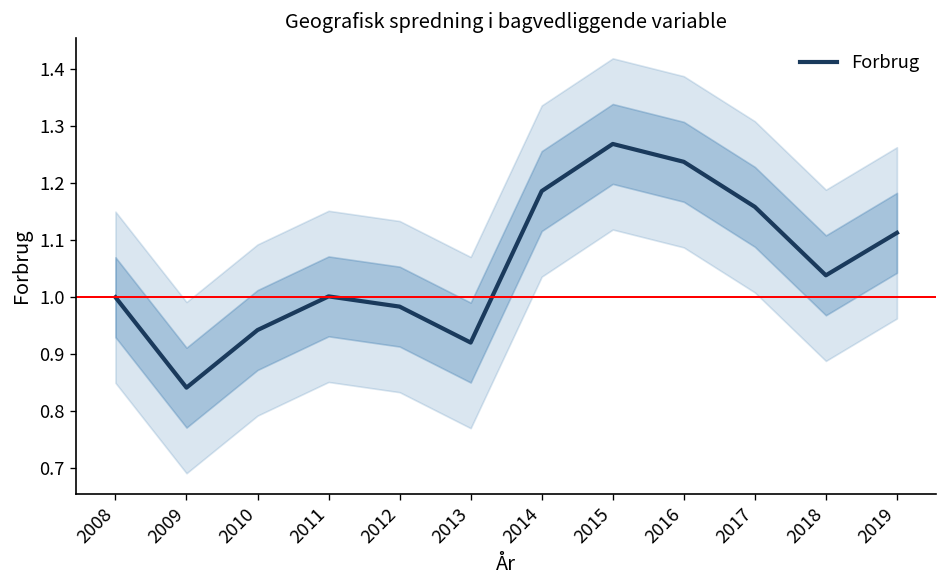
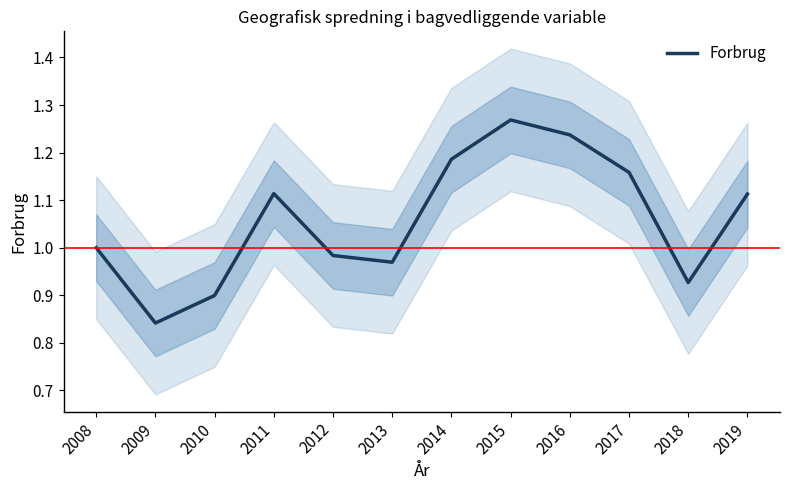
Forbrug, 2010: 0.94 -> 0.90
Forbrug, 2011: 1.00 -> 1.11
Forbrug, 2013: 0.92 -> 0.97
Forbrug, 2018: 1.04 -> 0.93
